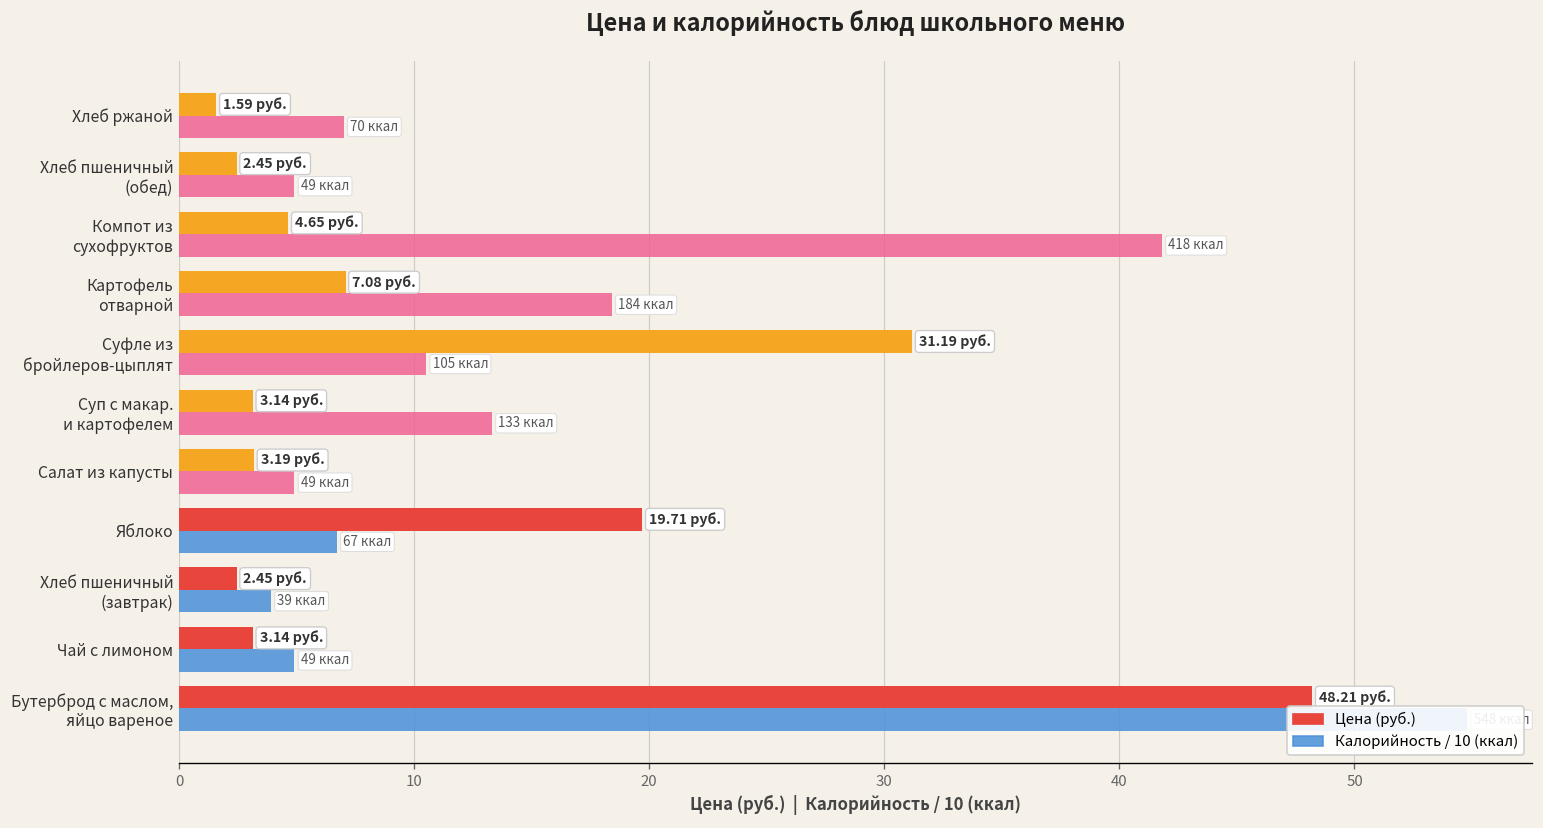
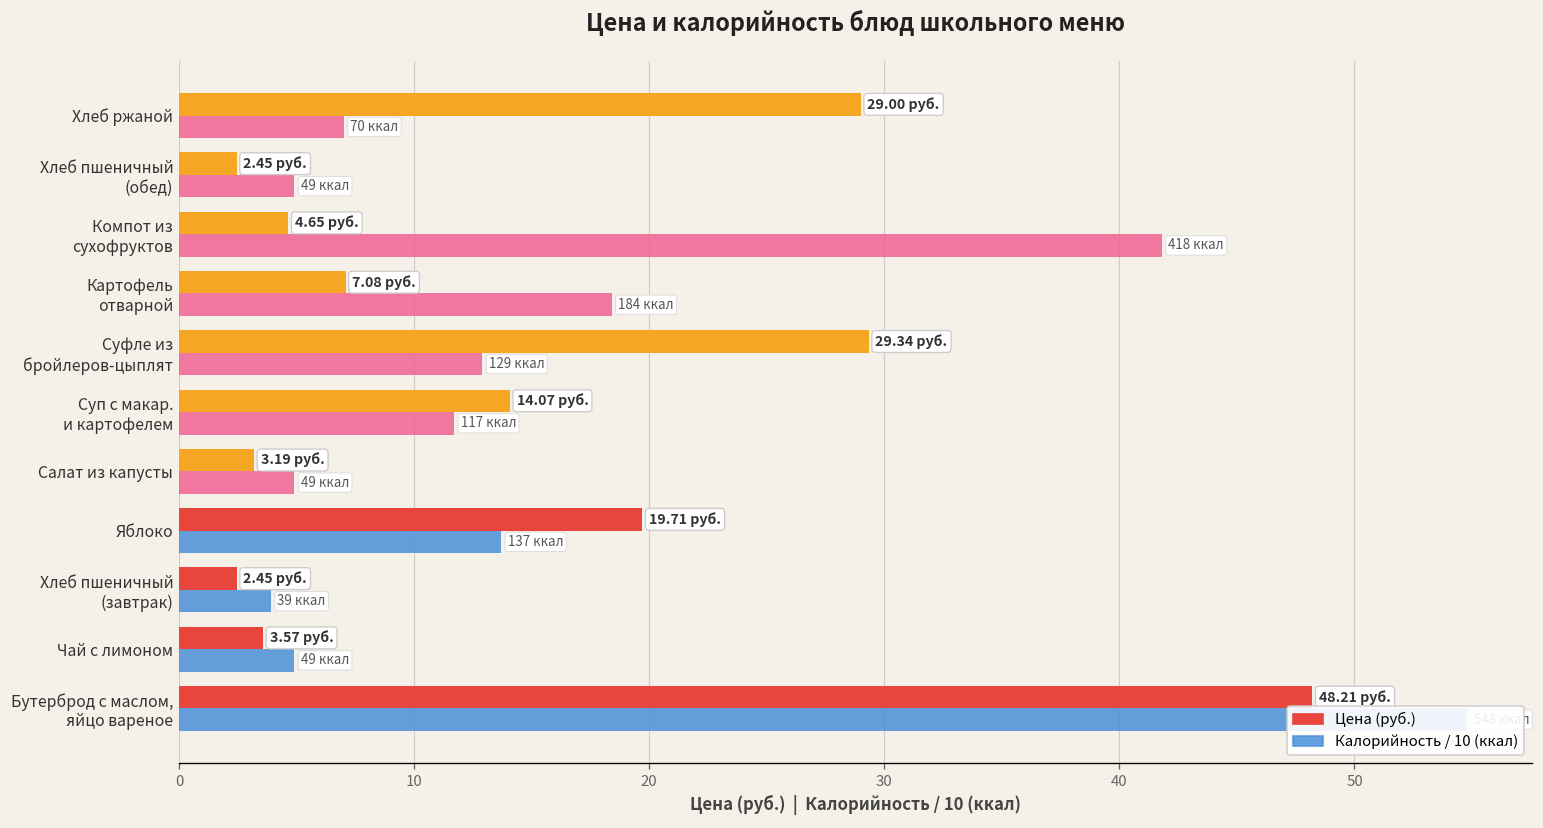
Цена (руб.), Хлеб ржаной: 1.59 -> 29.00
Цена (руб.), Суфле из бройлеров-цыплят: 31.19 -> 29.34
Калорийность / 10 (ккал), Суфле из бройлеров-цыплят: 105 -> 129
Цена (руб.), Суп с макар. и картофелем: 3.14 -> 14.07
Калорийность / 10 (ккал), Суп с макар. и картофелем: 133 -> 117
Калорийность / 10 (ккал), Яблоко: 67 -> 137
Цена (руб.), Чай с лимоном: 3.14 -> 3.57
